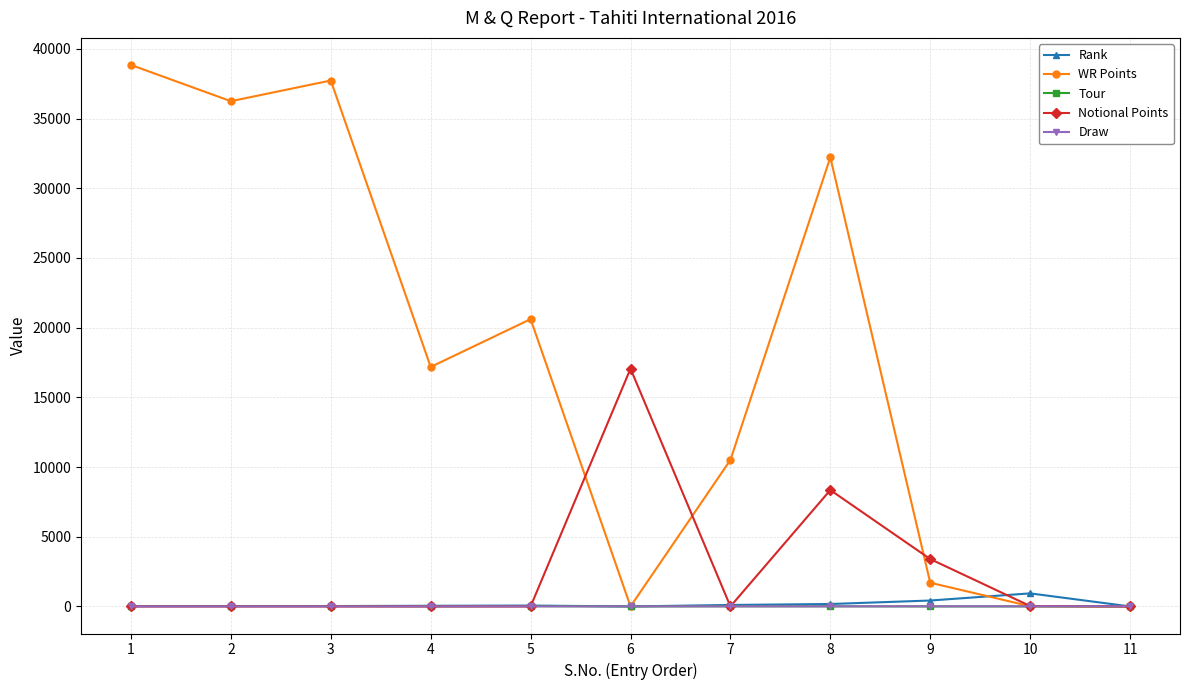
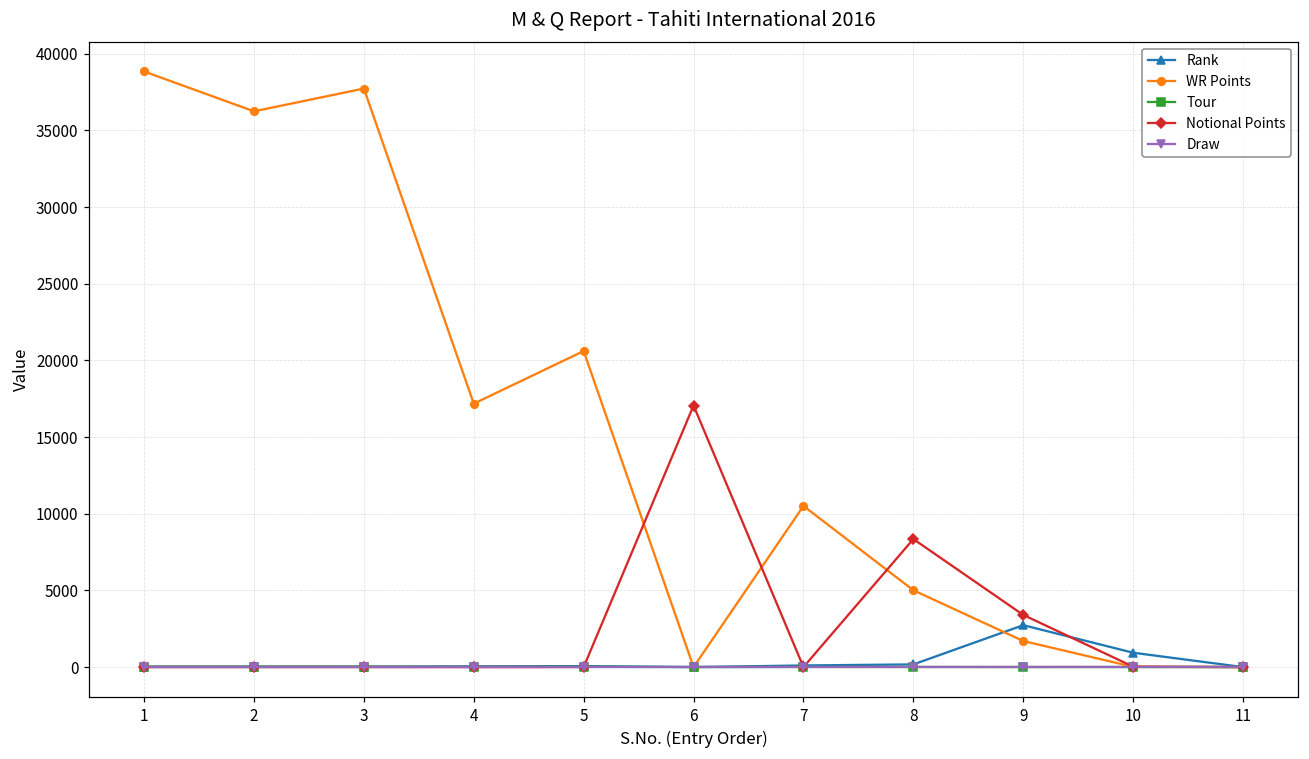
WR Points, 8: 32200 -> 5000
Rank, 9: 400 -> 2700
